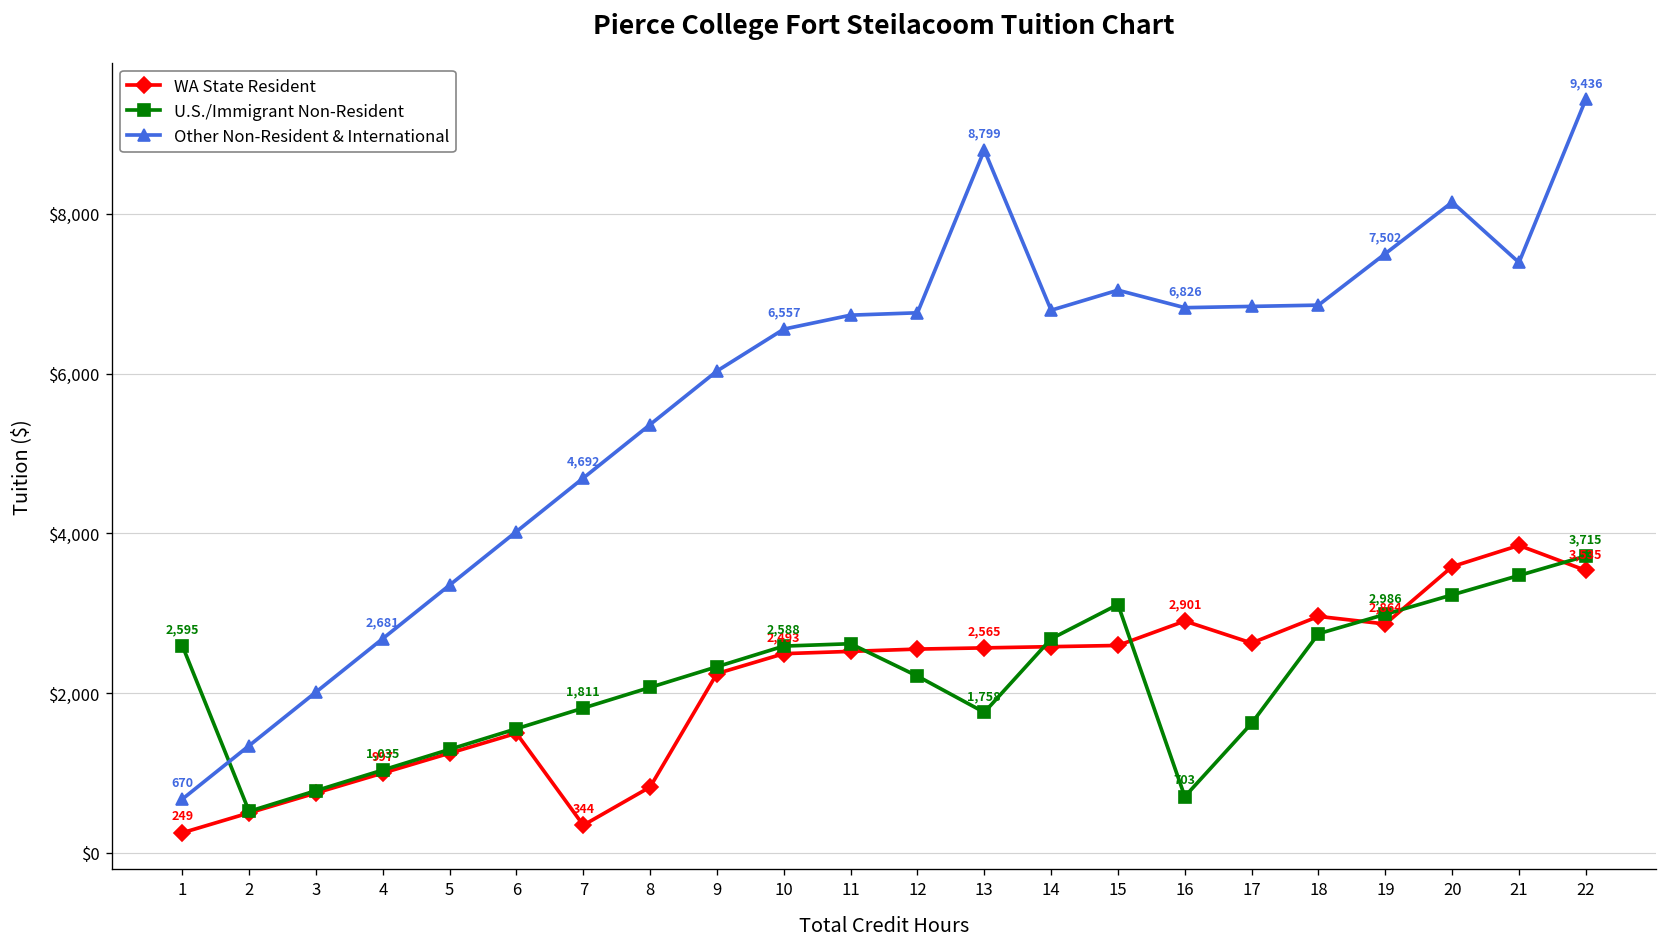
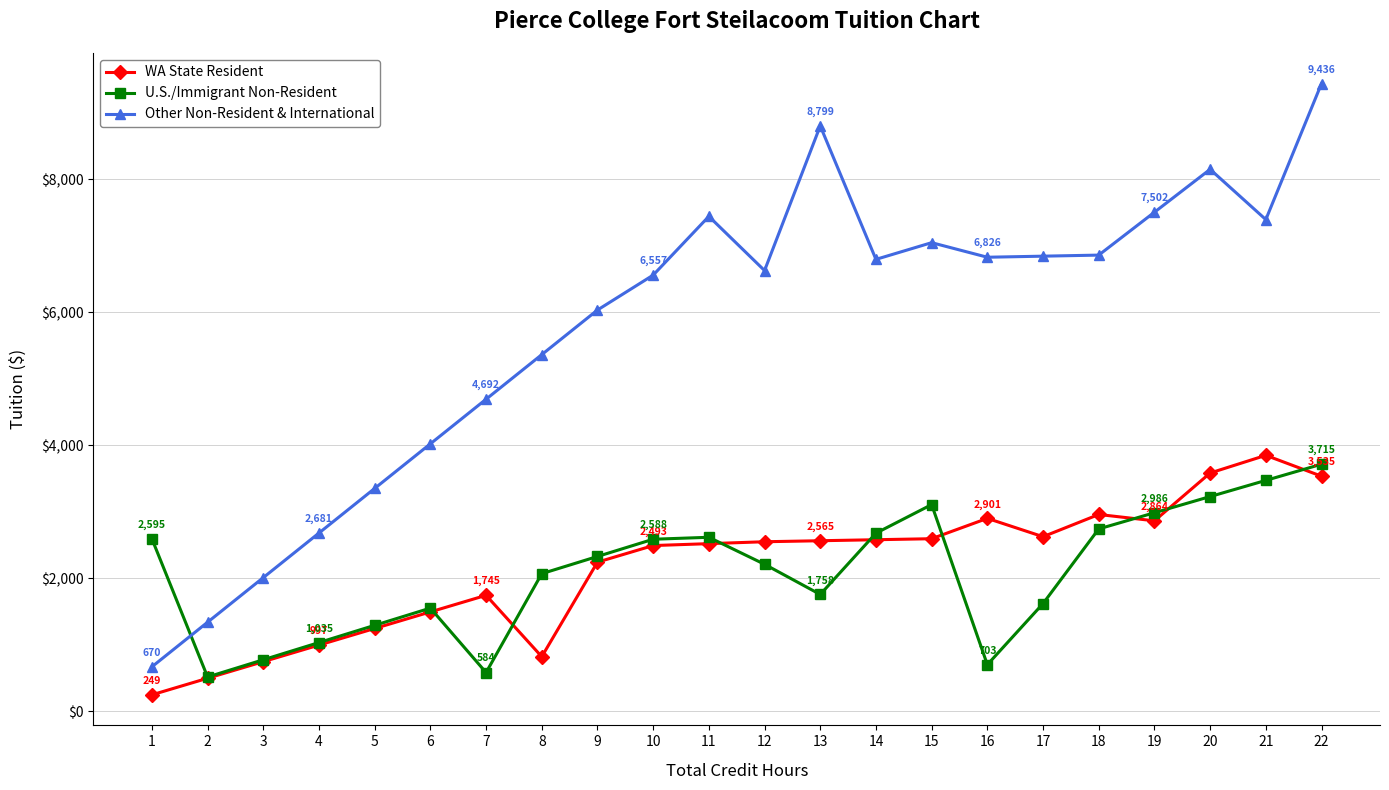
WA State Resident, 7: 344 -> 1,745
U.S./Immigrant Non-Resident, 7: 1,811 -> 584
Other Non-Resident & International, 11: $6,700 -> $7,400
Other Non-Resident & International, 12: $6,800 -> $6,600
